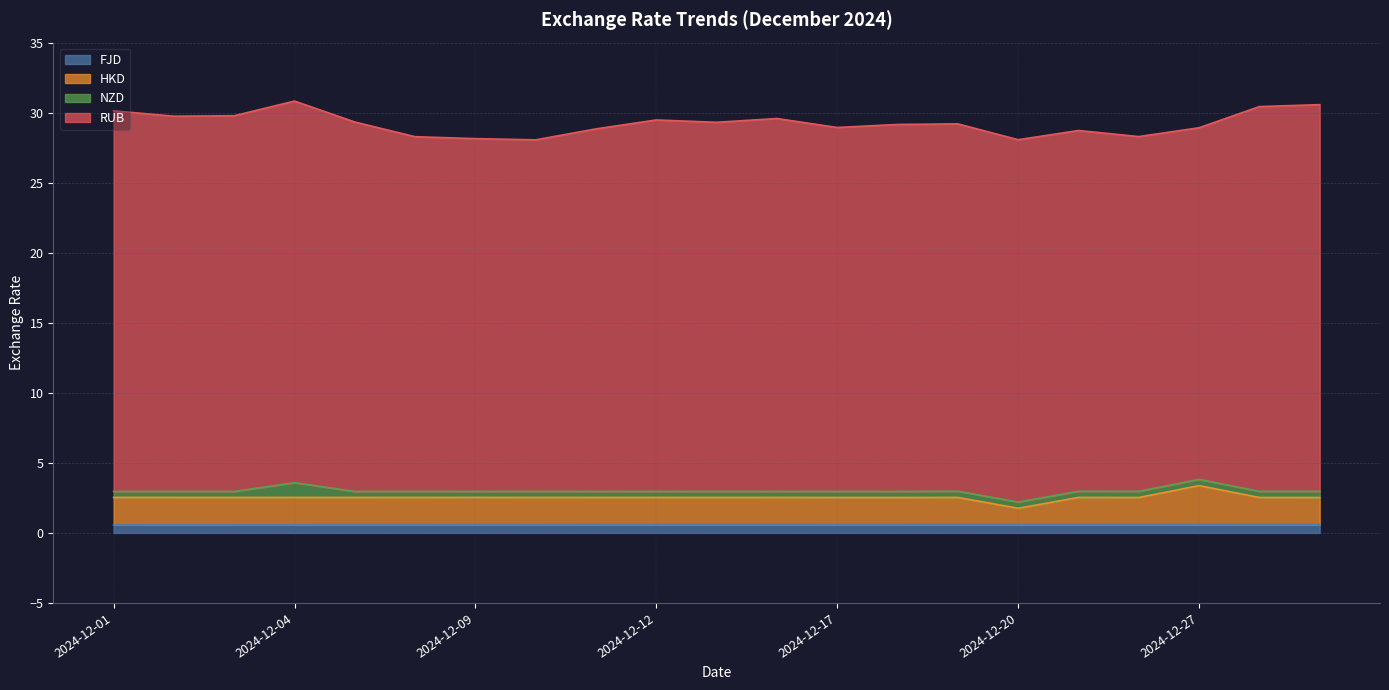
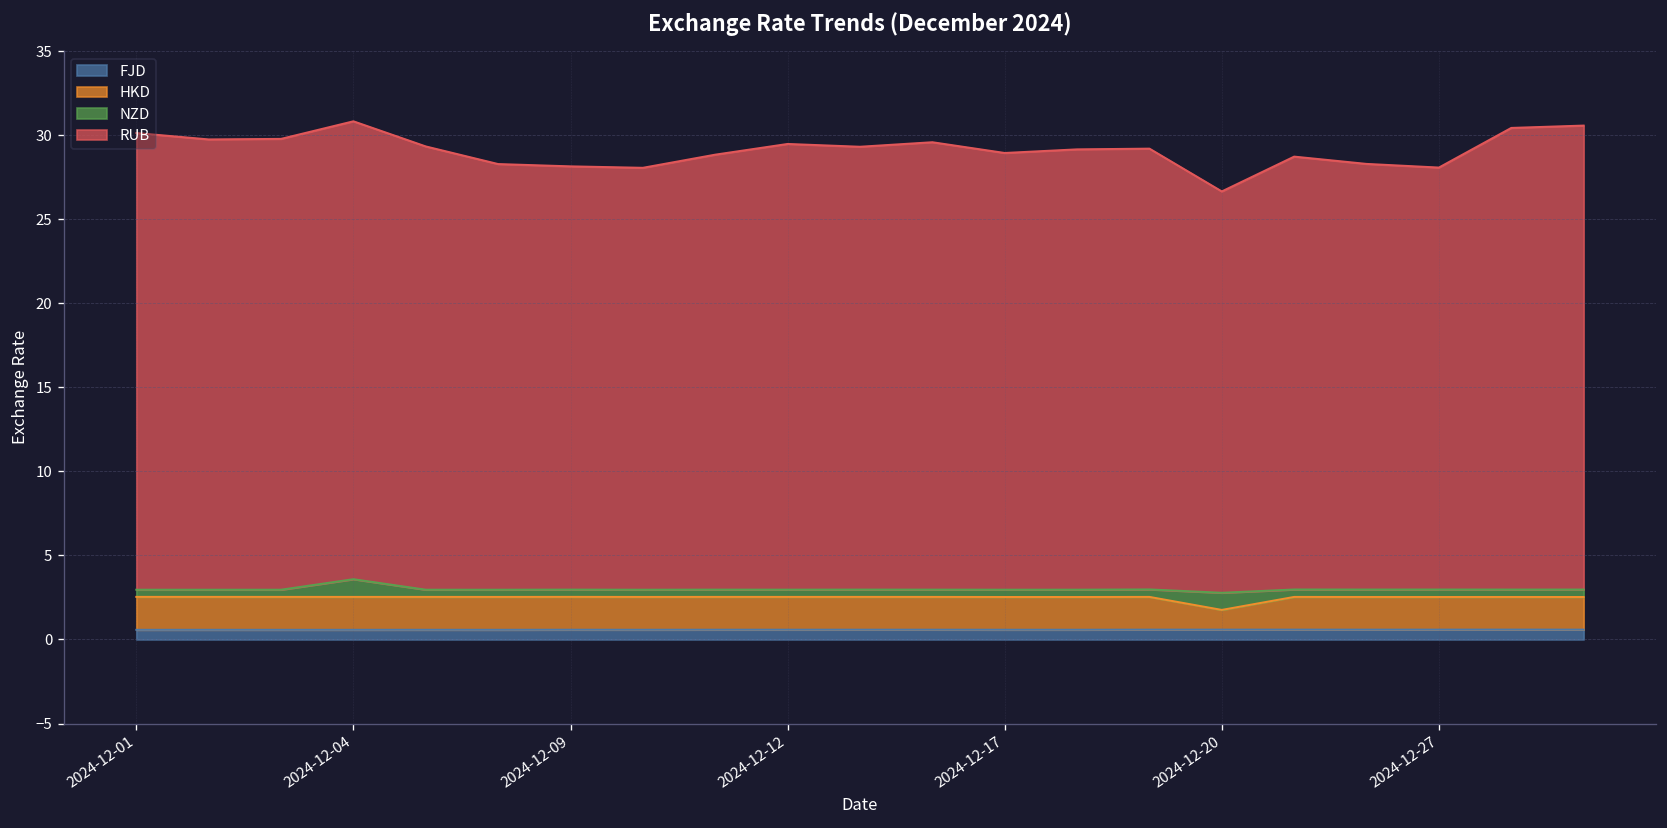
NZD, 2024-12-20: 0.4 -> 1.0
RUB, 2024-12-20: 25.9 -> 23.9
HKD, 2024-12-27: 2.8 -> 1.9
